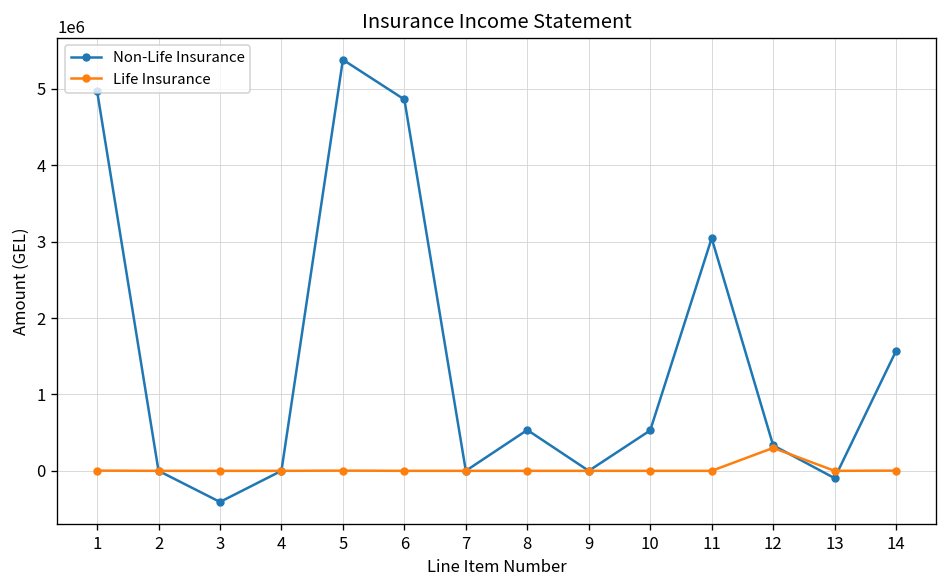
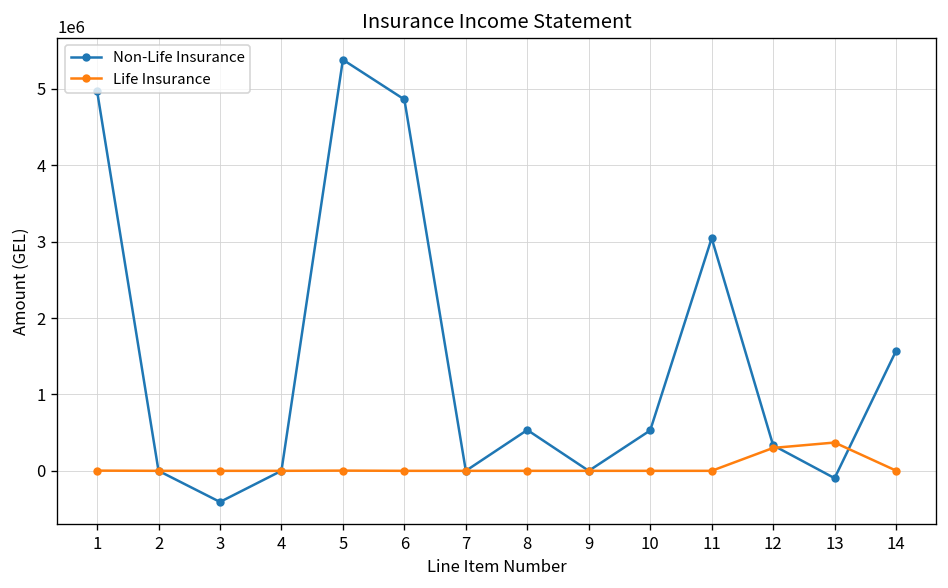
Life Insurance, 13: 0 -> 400000
